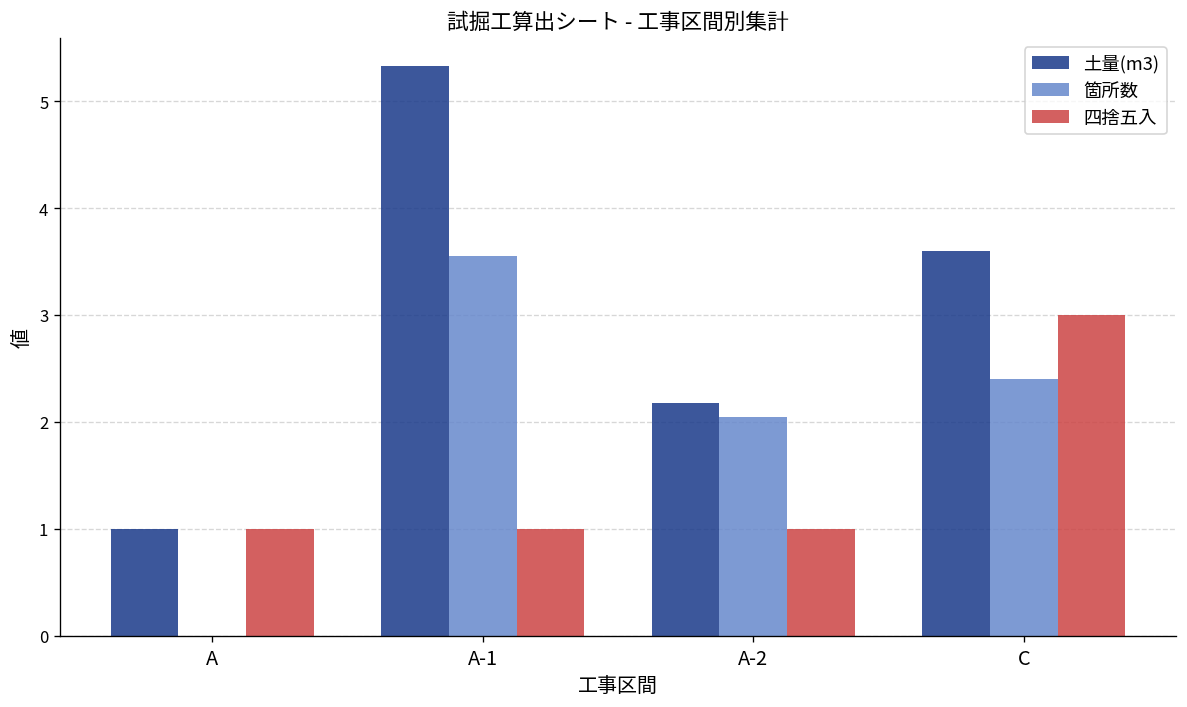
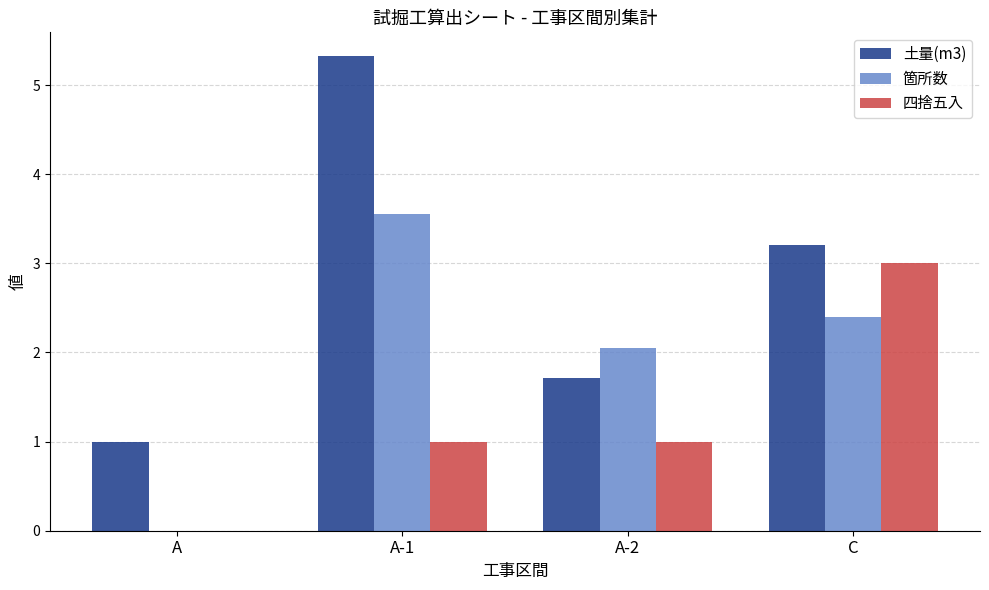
四捨五入, A: 1 -> 0
土量(m3), A-2: 2.2 -> 1.7
土量(m3), C: 3.6 -> 3.2
